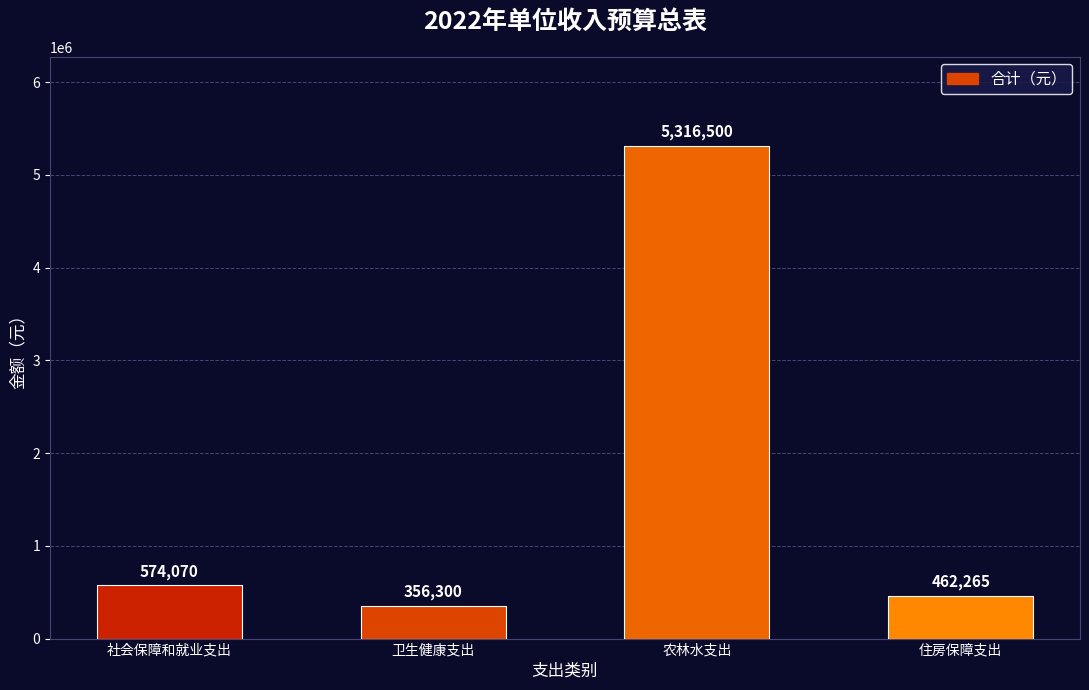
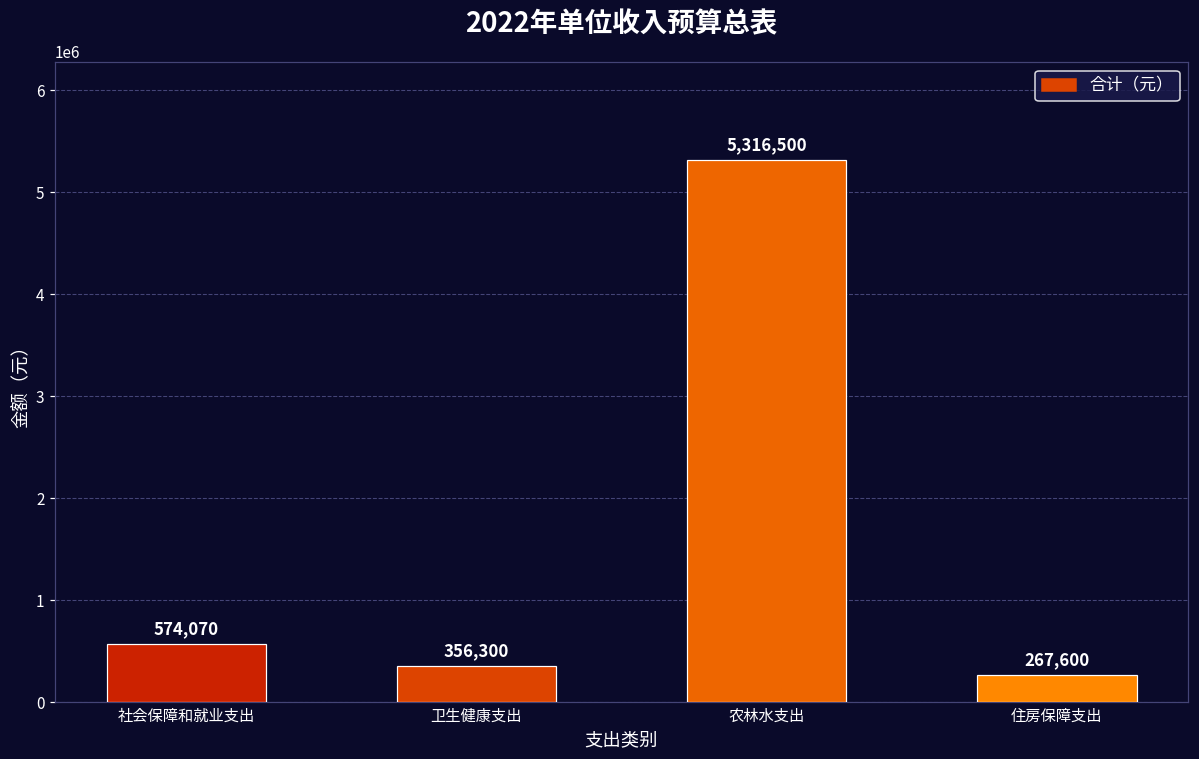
住房保障支出: 462,265 -> 267,600
